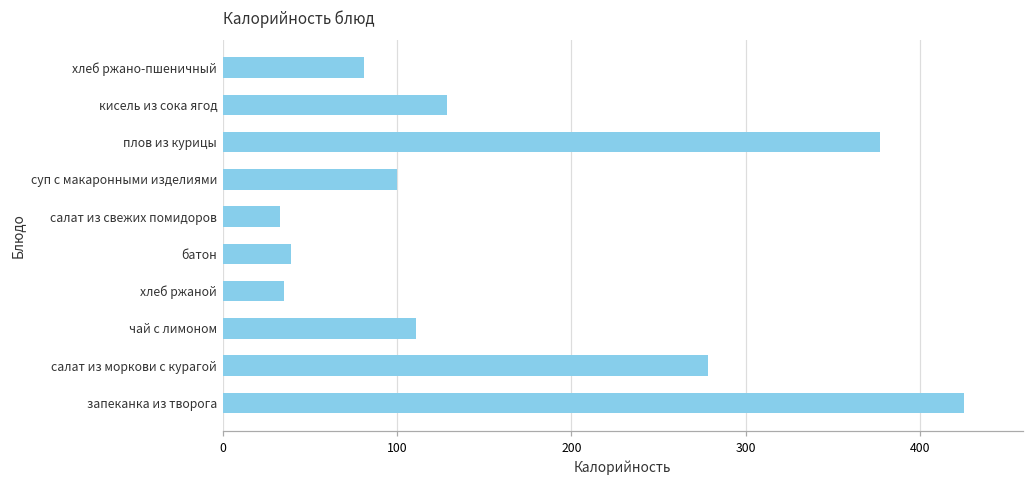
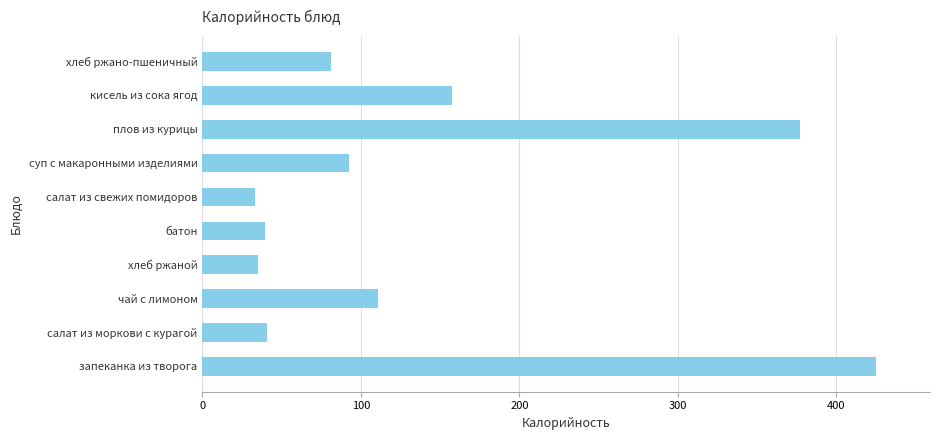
кисель из сока ягод: 129 -> 158
суп с макаронными изделиями: 100 -> 92
салат из моркови с курагой: 279 -> 41
